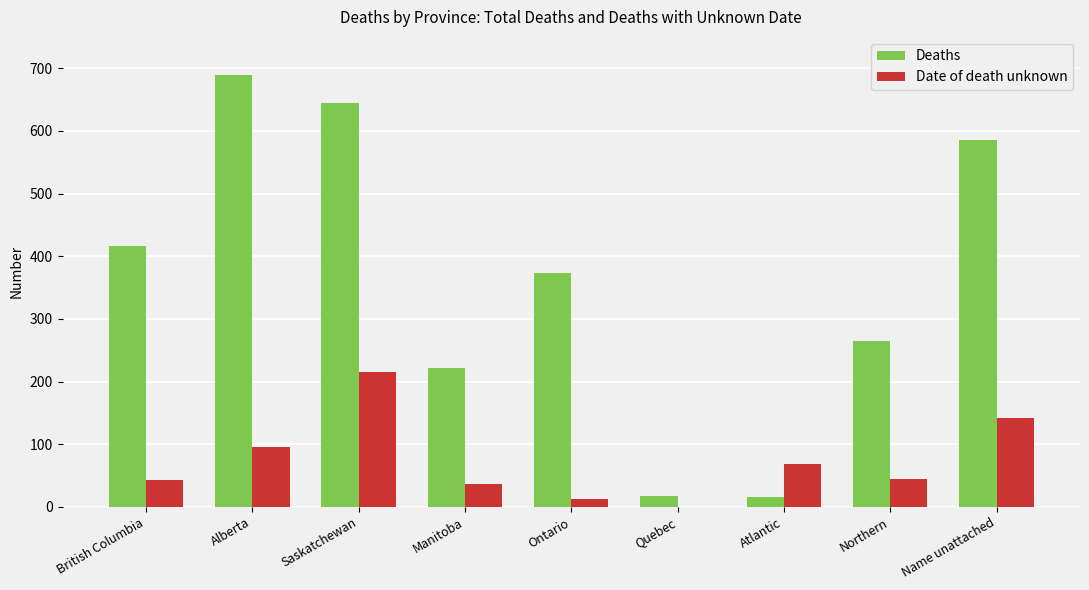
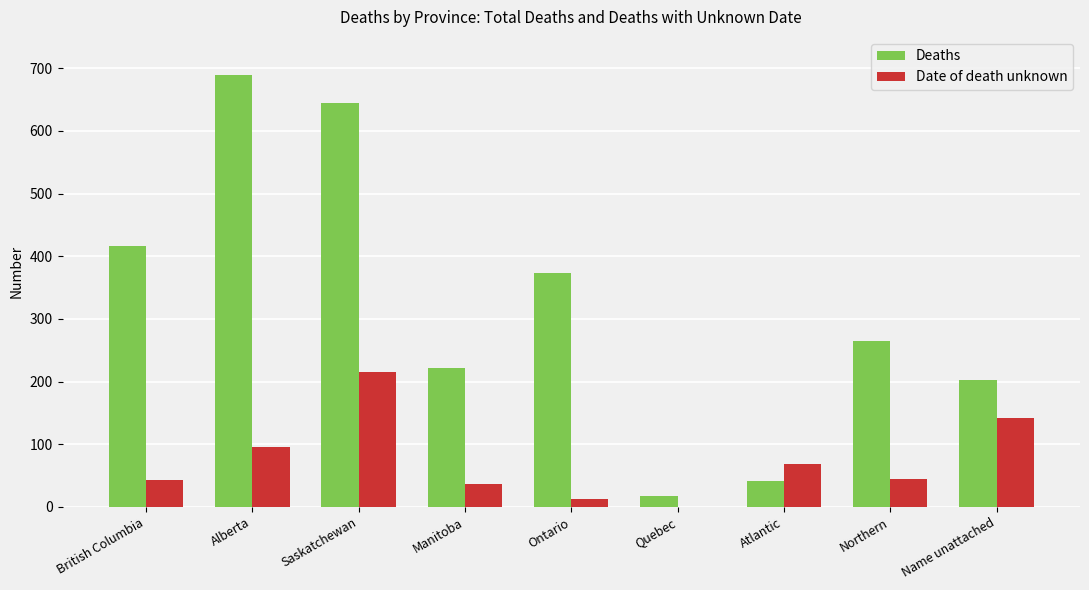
Deaths, Atlantic: 20 -> 40
Deaths, Name unattached: 590 -> 200
